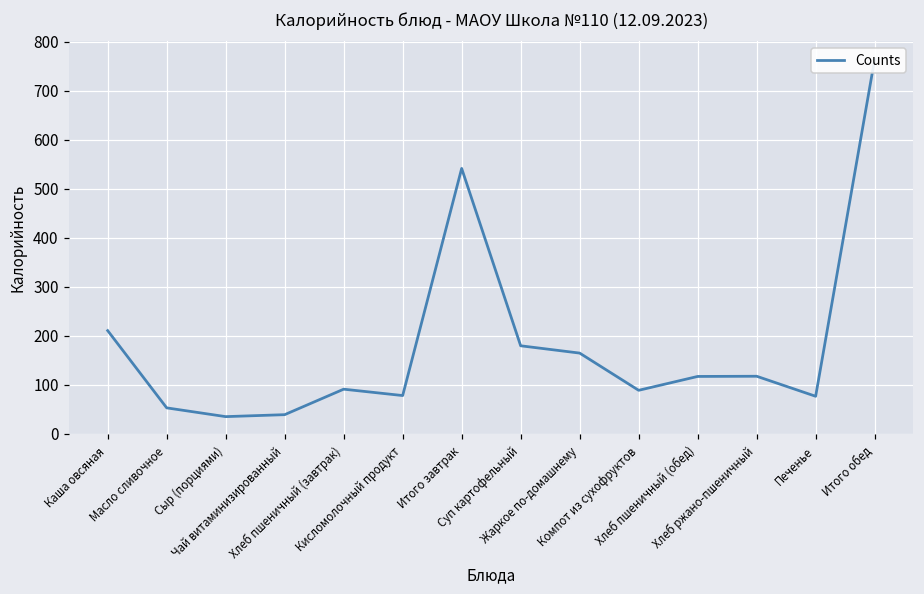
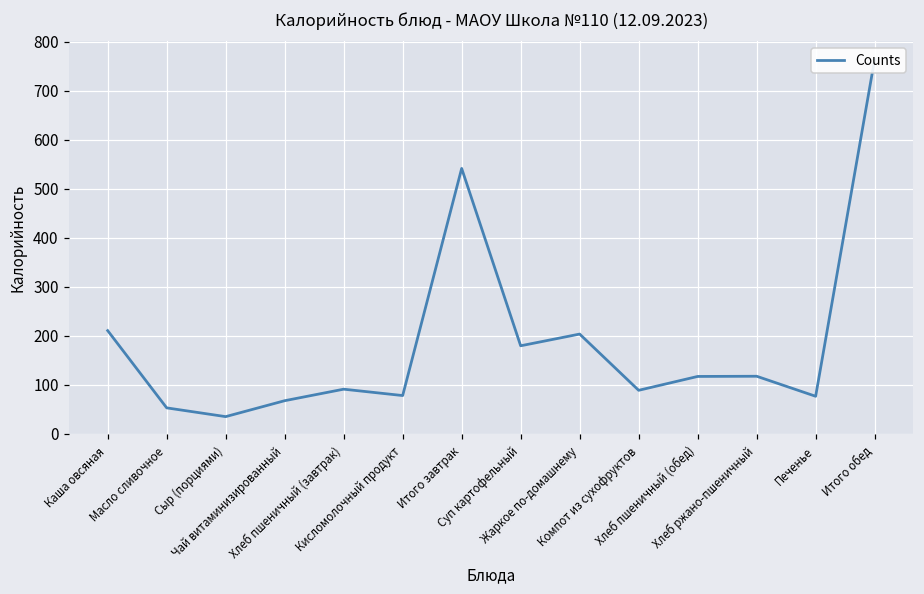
Чай витаминизированный: 40 -> 70
Жаркое по-домашнему: 160 -> 200
